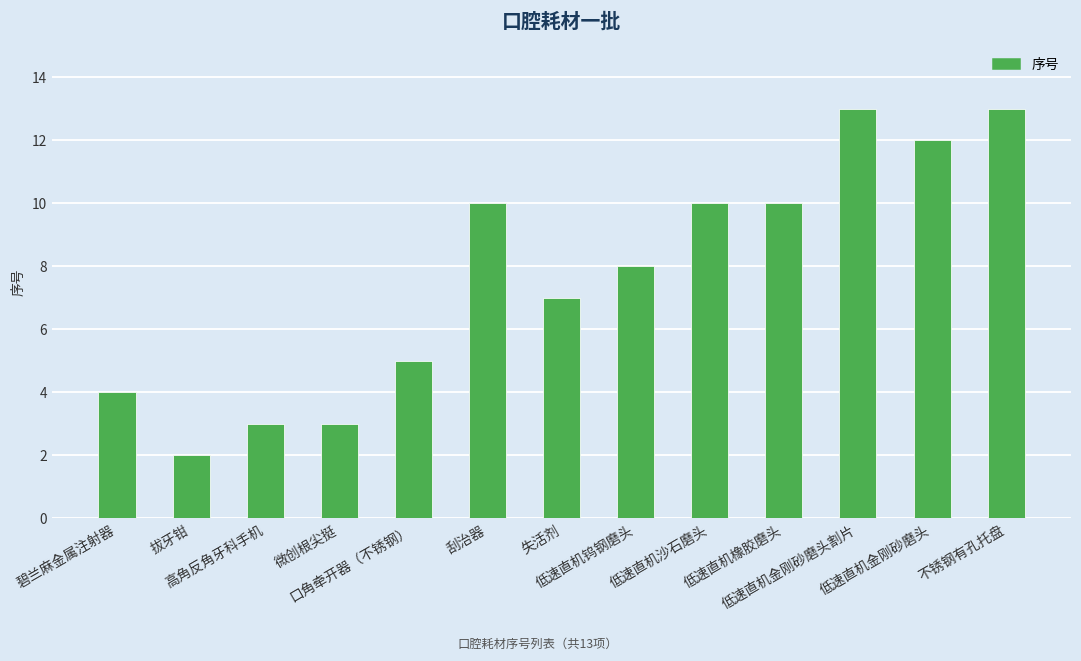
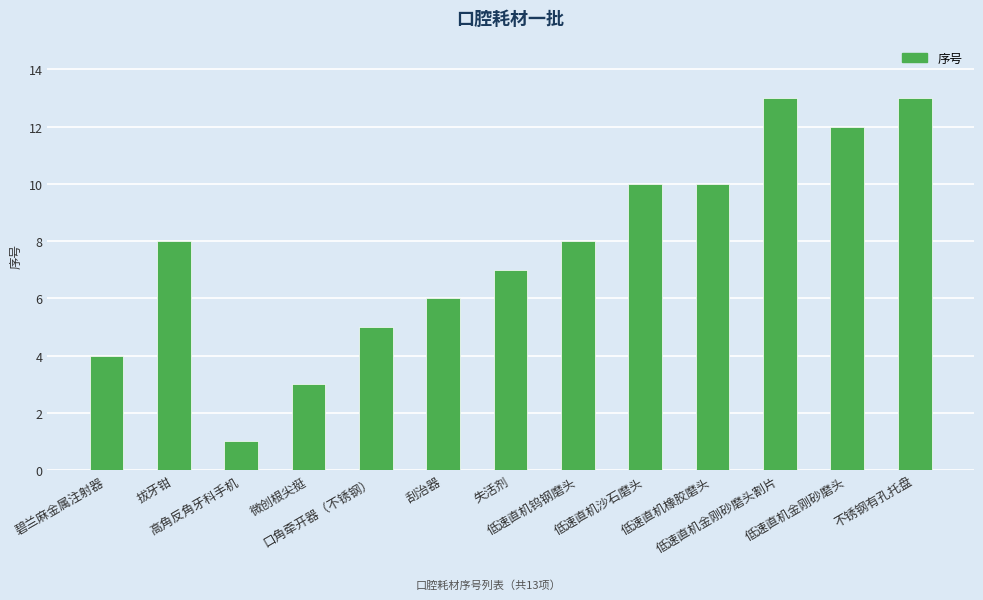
拔牙钳: 2 -> 8
高角反角牙科手机: 3 -> 1
刮治器: 10 -> 6
